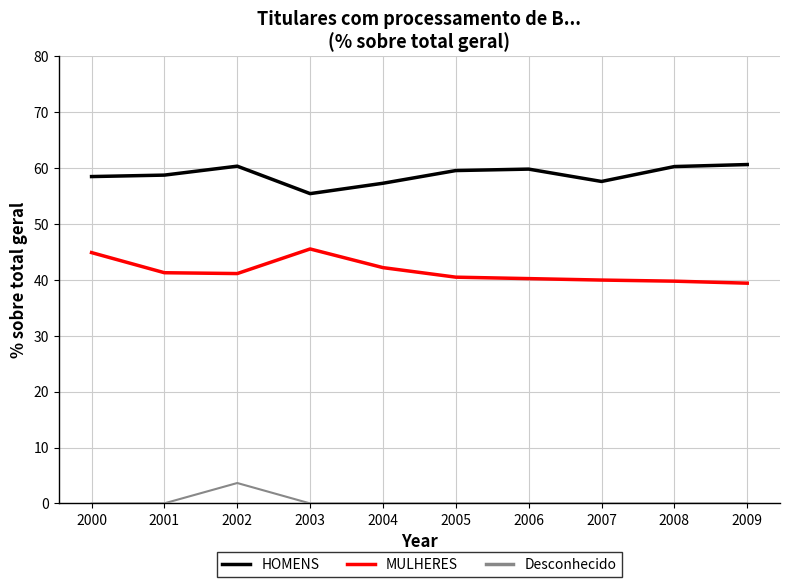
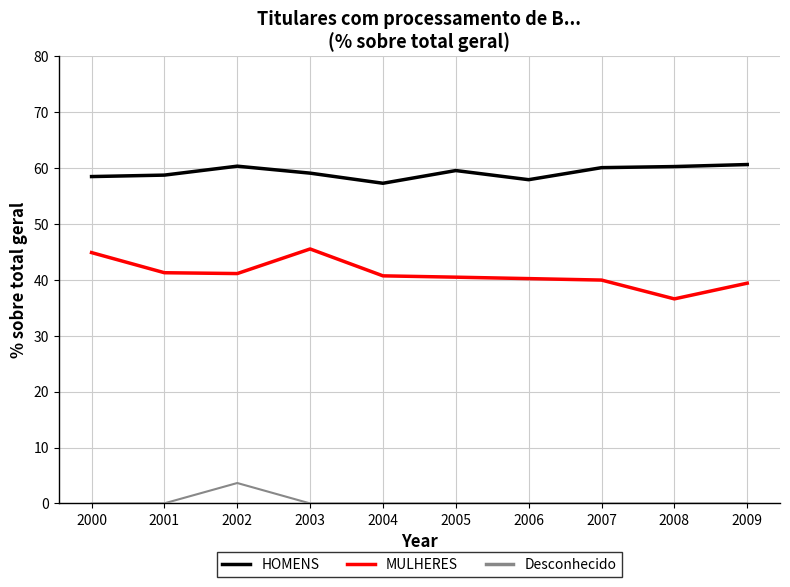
HOMENS, 2003: 55 -> 59
MULHERES, 2004: 42 -> 41
HOMENS, 2006: 60 -> 58
HOMENS, 2007: 58 -> 60
MULHERES, 2008: 40 -> 37
